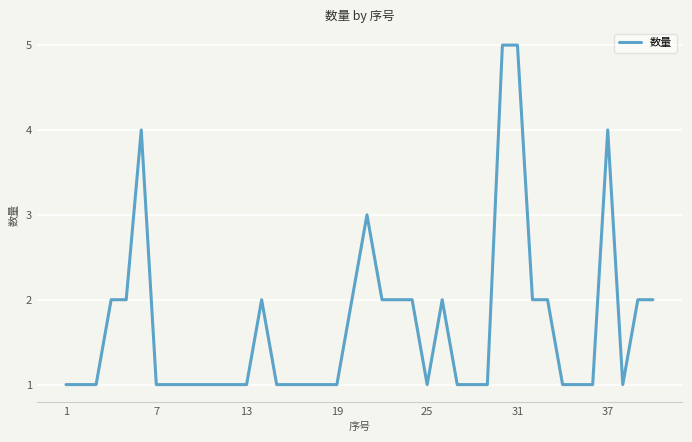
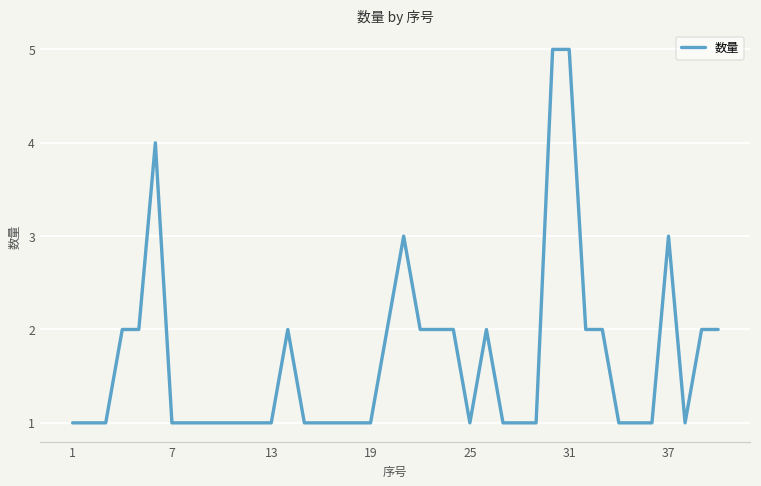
37: 4 -> 3
